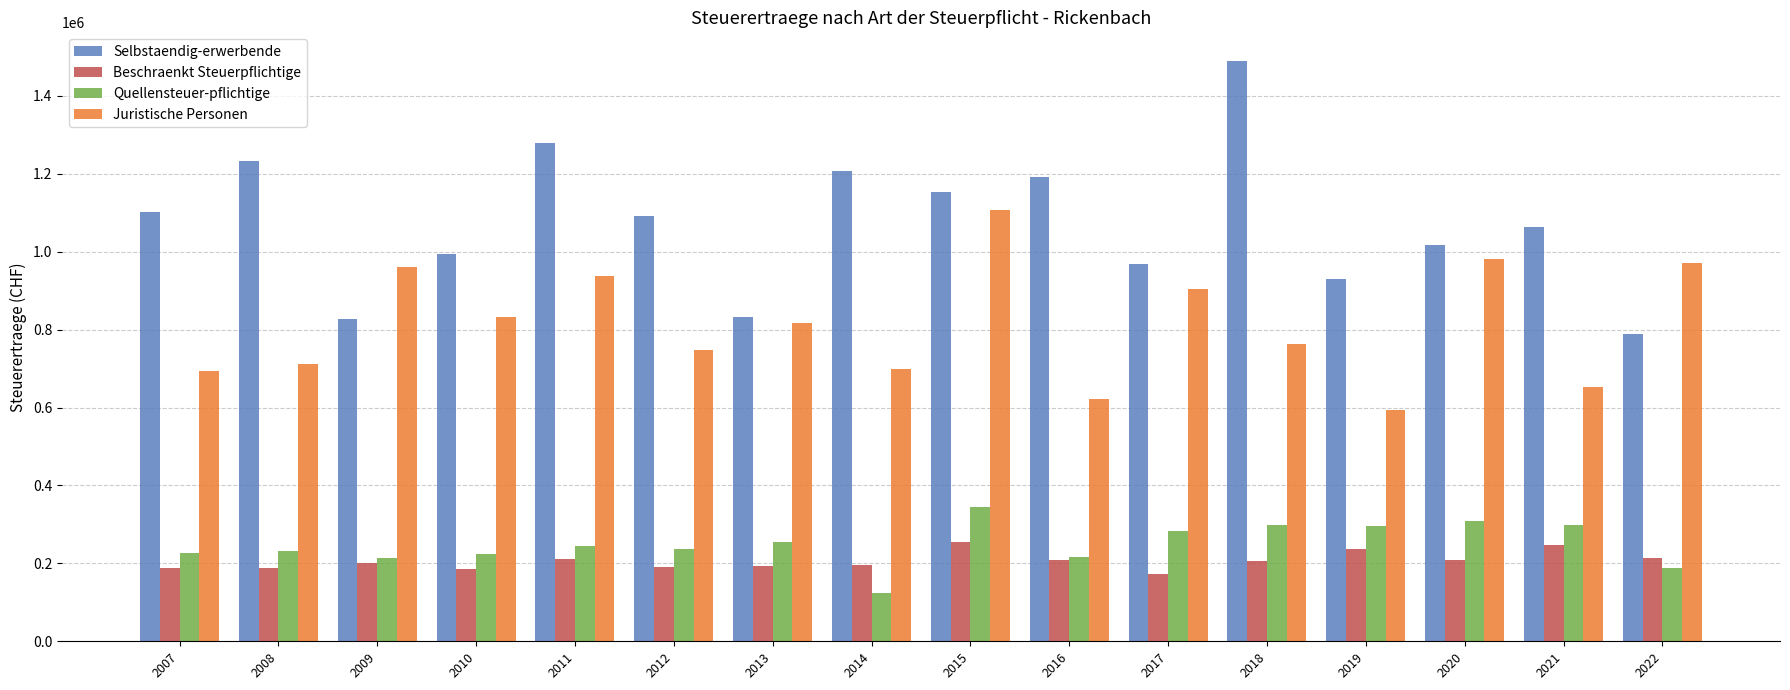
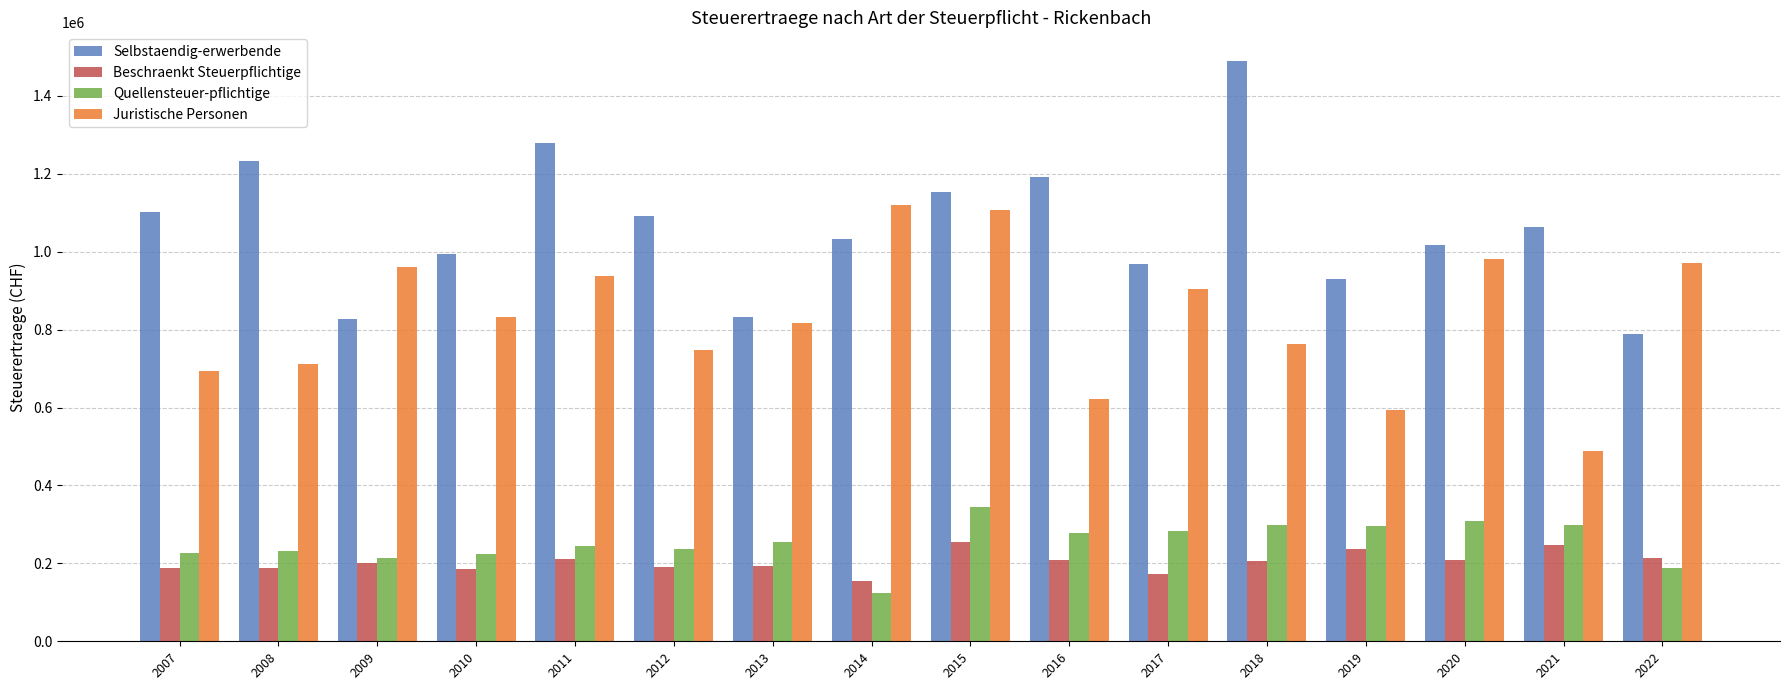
Selbstaendig-erwerbende, 2014: 1210000 -> 1030000
Beschraenkt Steuerpflichtige, 2014: 200000 -> 160000
Juristische Personen, 2014: 700000 -> 1120000
Quellensteuer-pflichtige, 2016: 220000 -> 280000
Juristische Personen, 2021: 650000 -> 490000
